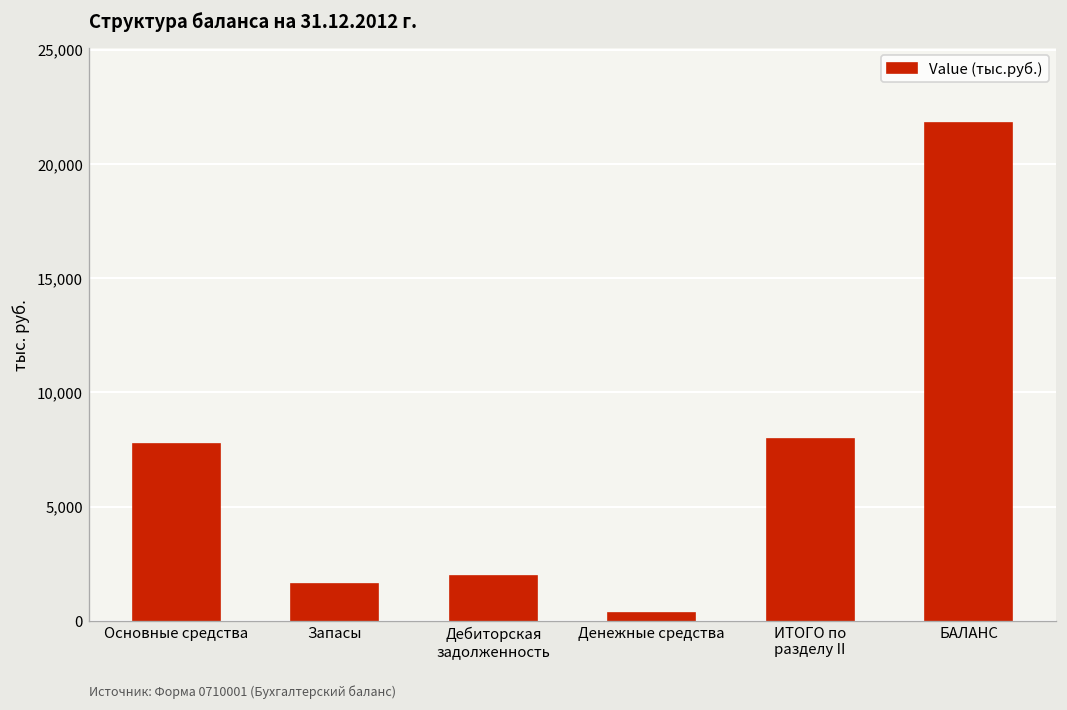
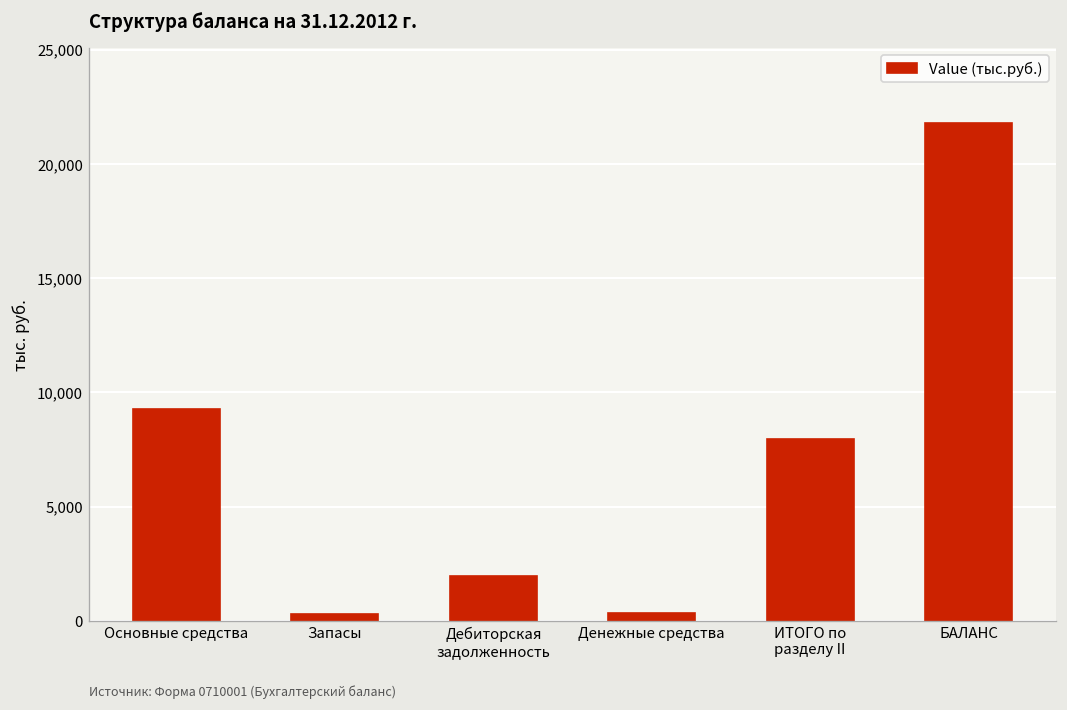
Основные средства: 7,700 -> 9,300
Запасы: 1,600 -> 300
